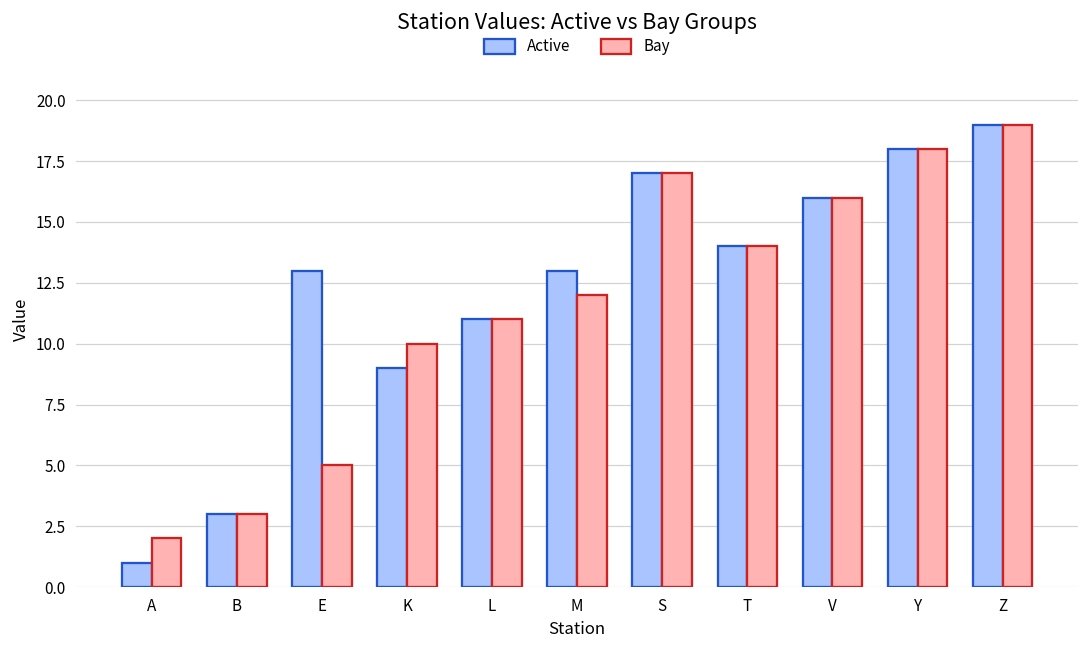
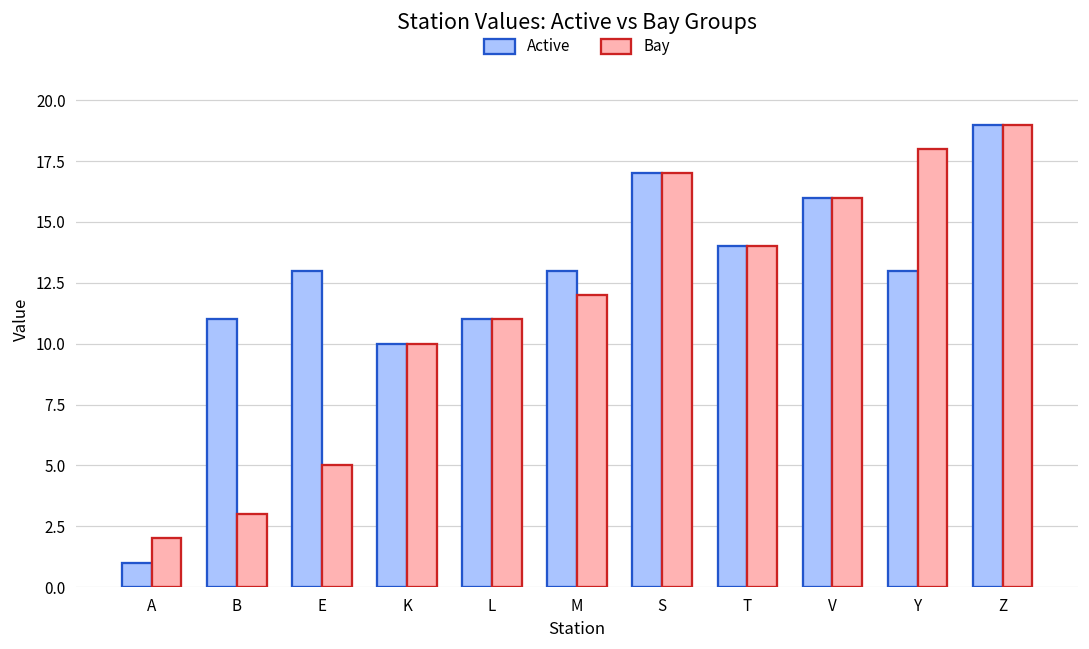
Active, B: 3 -> 11
Active, K: 9 -> 10
Active, Y: 18 -> 13
